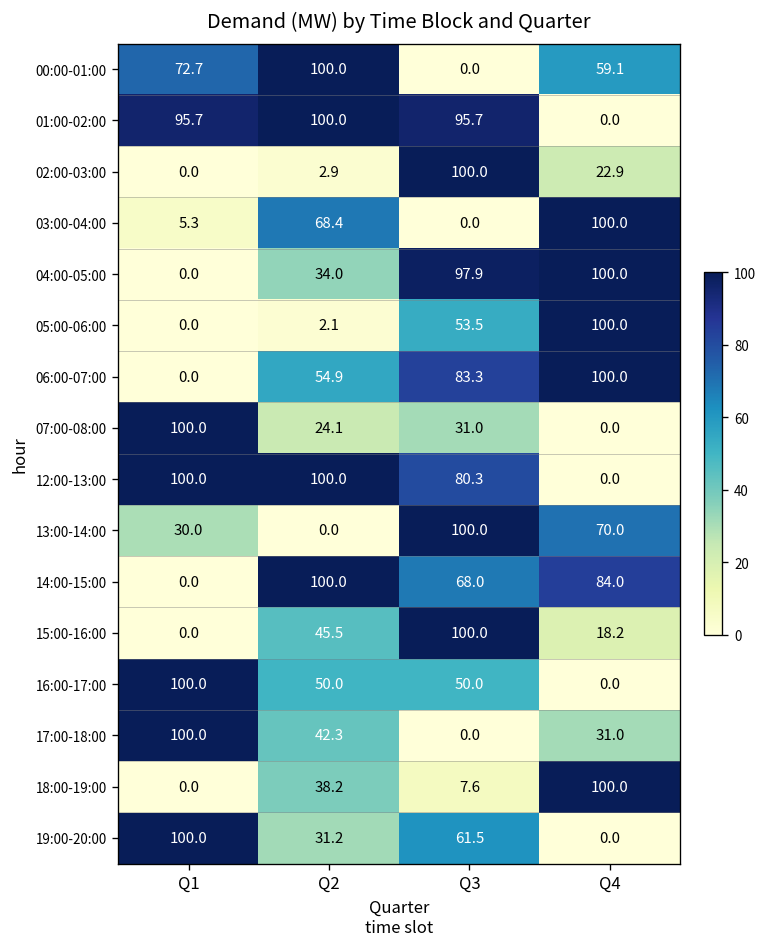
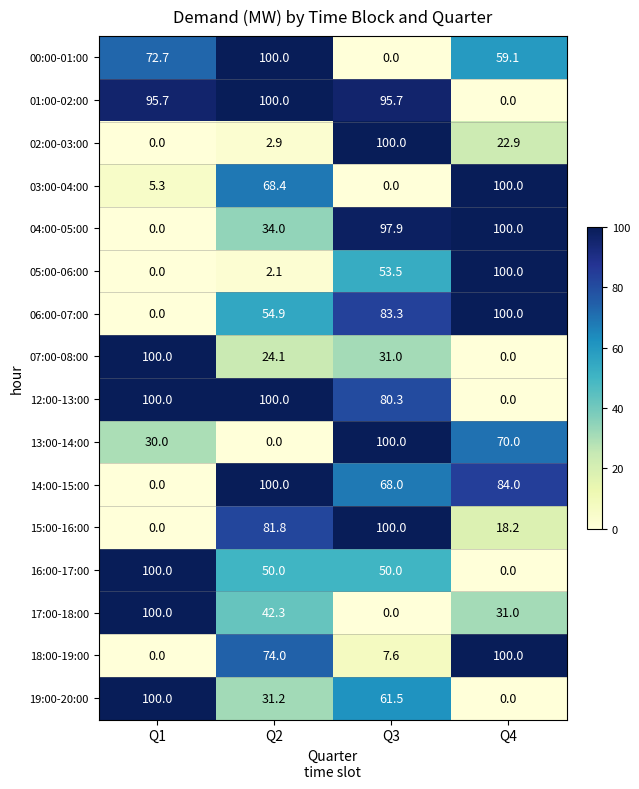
15:00-16:00, Q2: 45.5 -> 81.8
18:00-19:00, Q2: 38.2 -> 74.0
